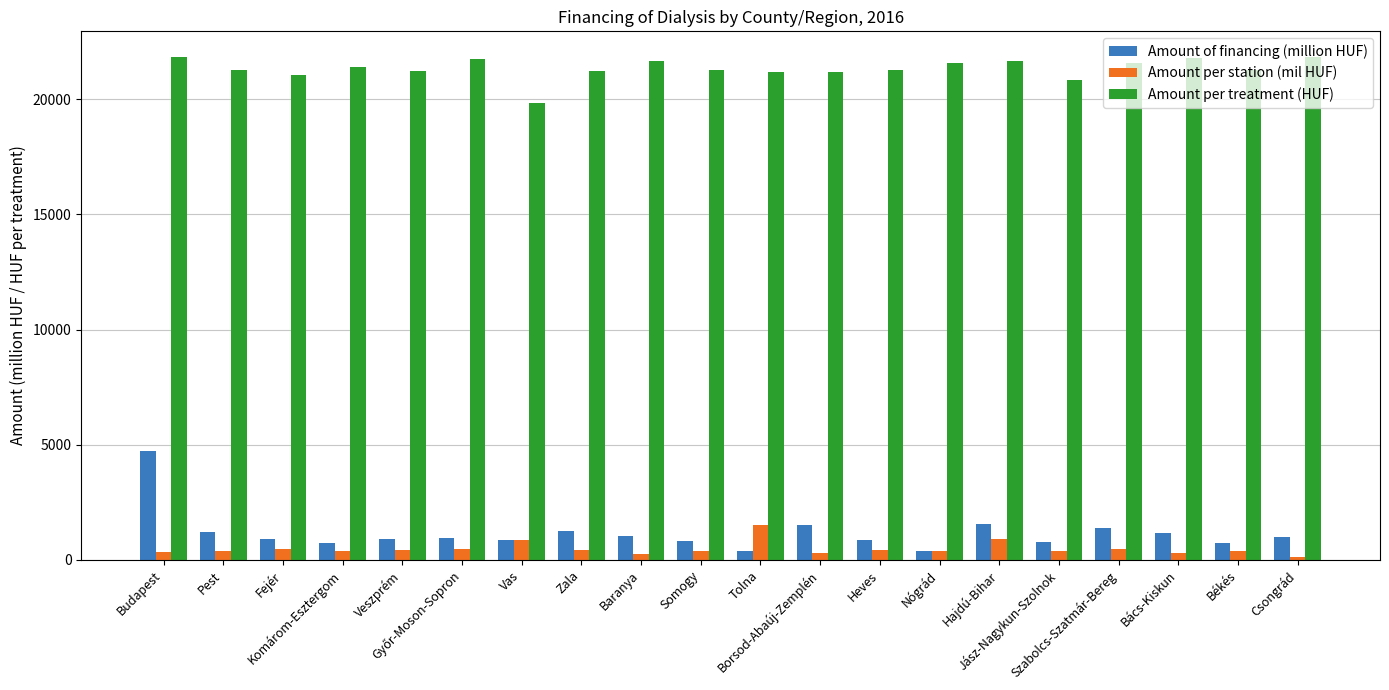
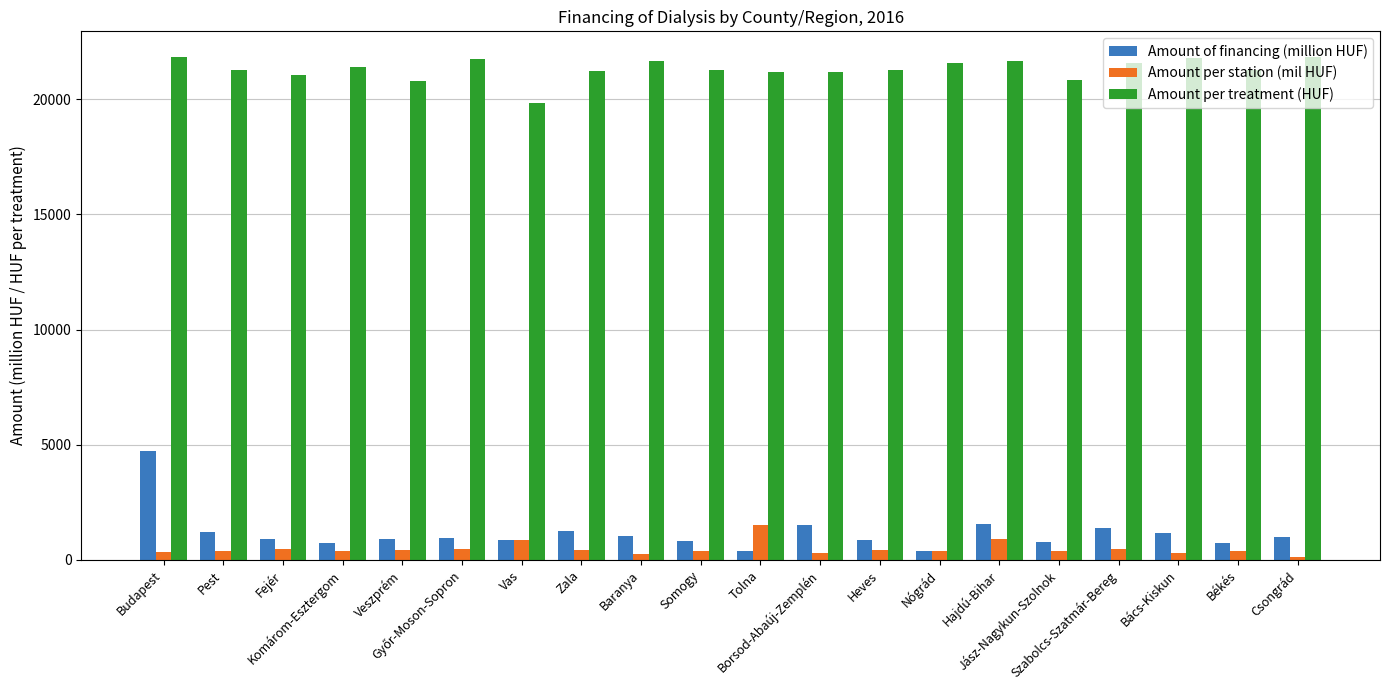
Amount per treatment (HUF), Veszprém: 21200 -> 20800
